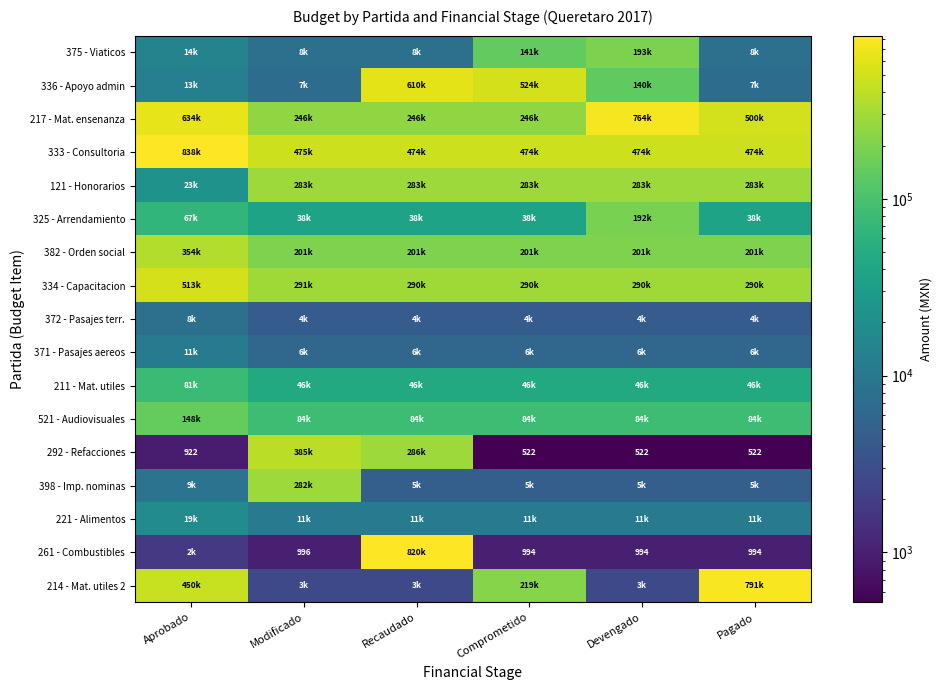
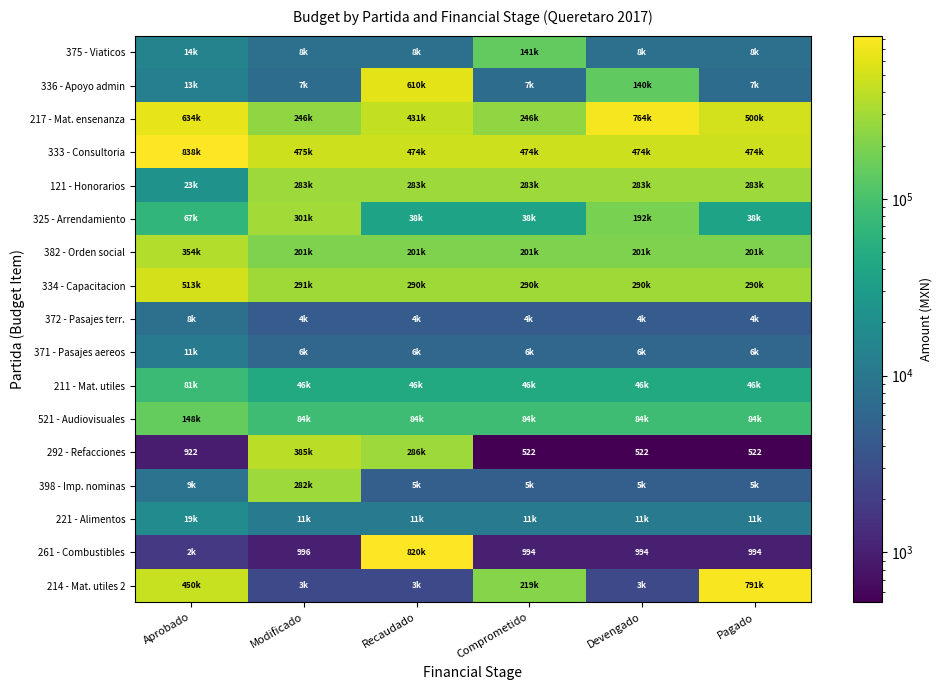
375 - Viaticos, Devengado: 193k -> 8k
336 - Apoyo admin, Comprometido: 524k -> 7k
217 - Mat. ensenanza, Recaudado: 246k -> 431k
325 - Arrendamiento, Modificado: 38k -> 301k
